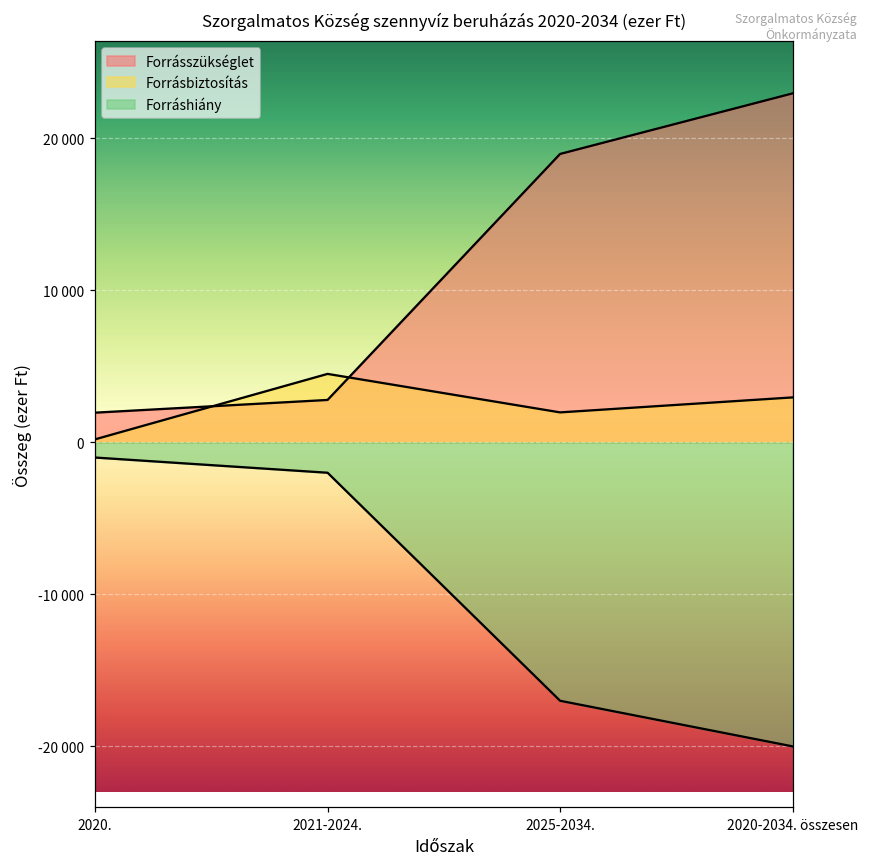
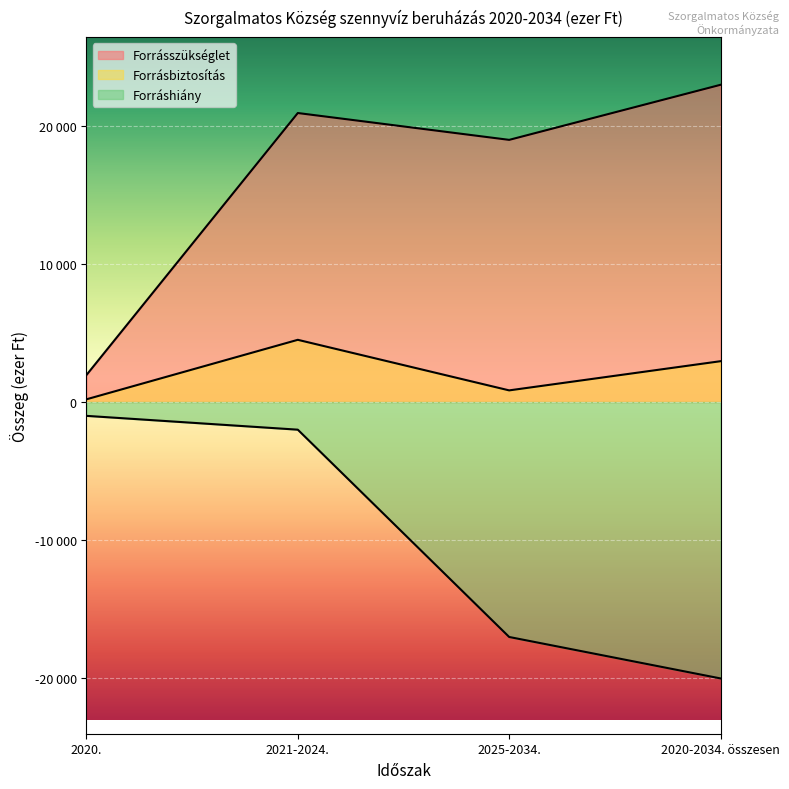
Forrásszükséglet, 2021-2024.: 2800 -> 20900
Forrásbiztosítás, 2025-2034.: 2000 -> 800
